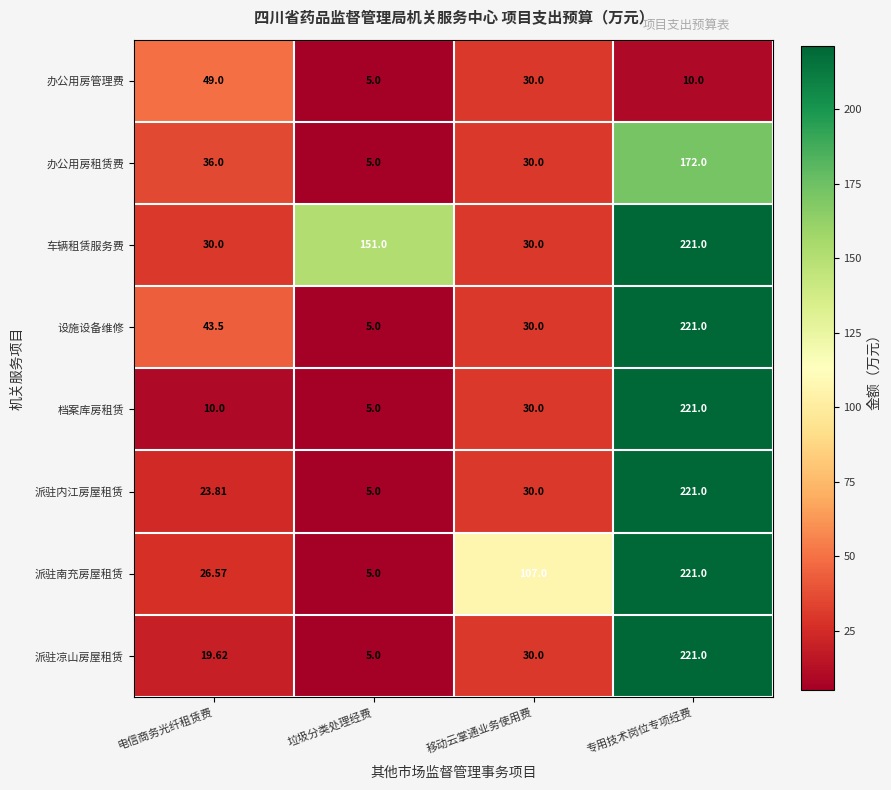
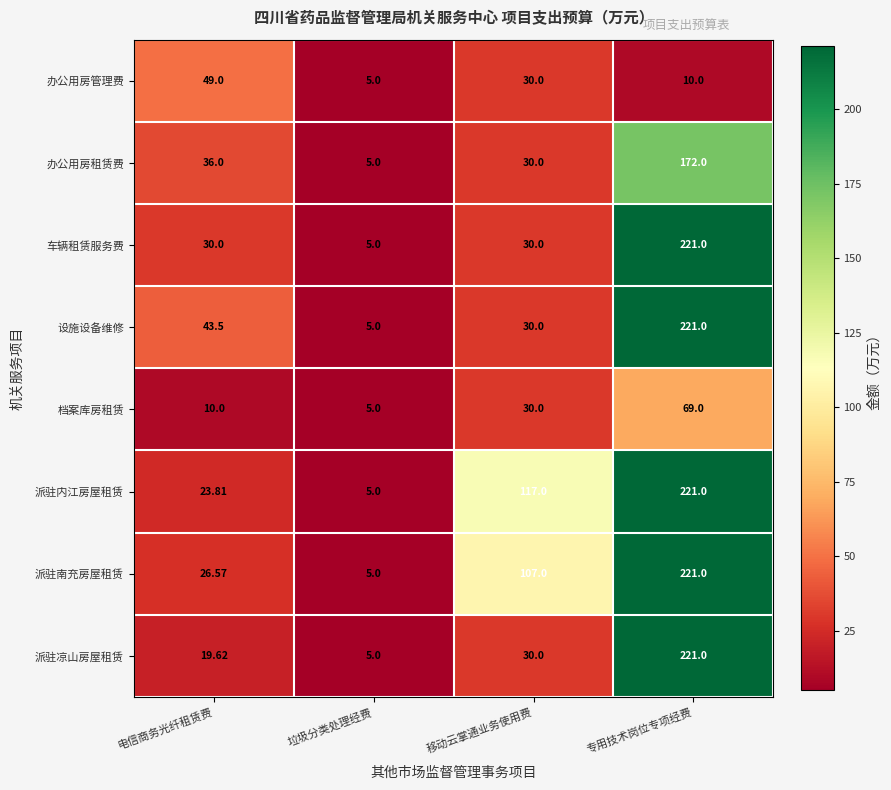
车辆租赁服务费, 垃圾分类处理经费: 151.0 -> 5.0
档案库房租赁, 专用技术岗位专项经费: 221.0 -> 69.0
派驻内江房屋租赁, 移动云掌通业务使用费: 30.0 -> 117.0
